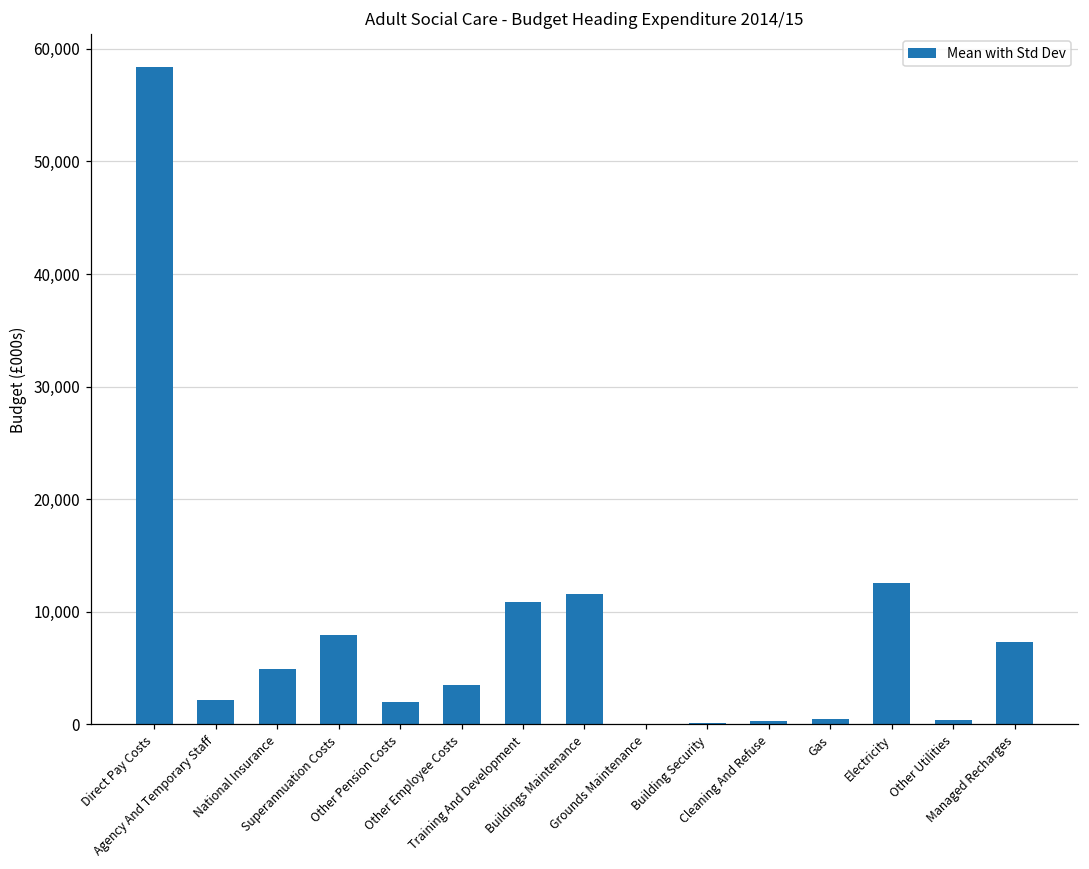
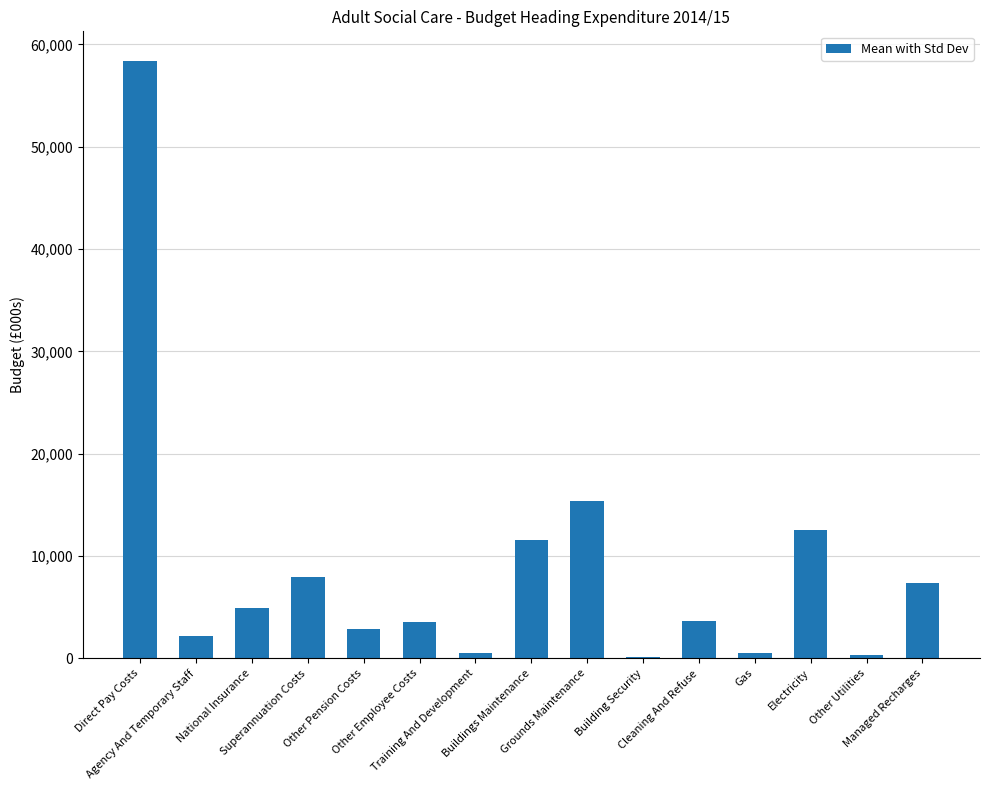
Other Pension Costs: 2,000 -> 2,900
Training And Development: 10,800 -> 600
Grounds Maintenance: 0 -> 15,400
Cleaning And Refuse: 300 -> 3,700
